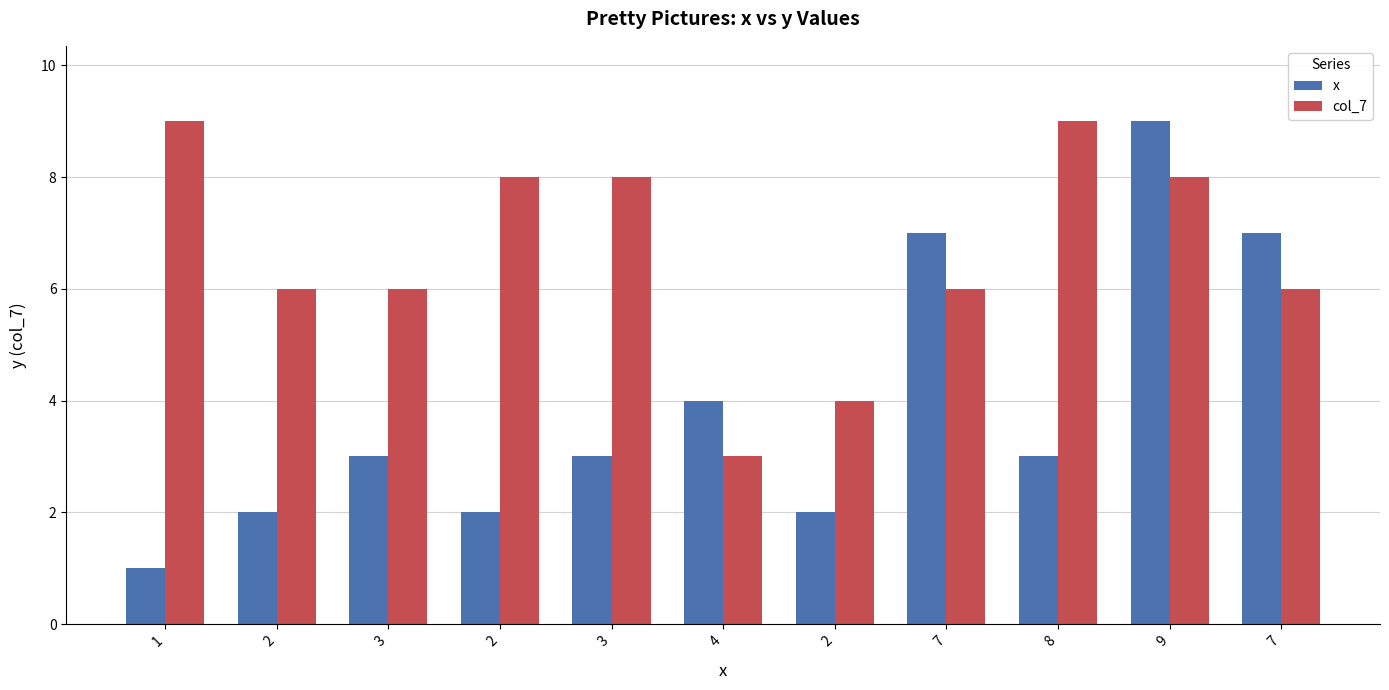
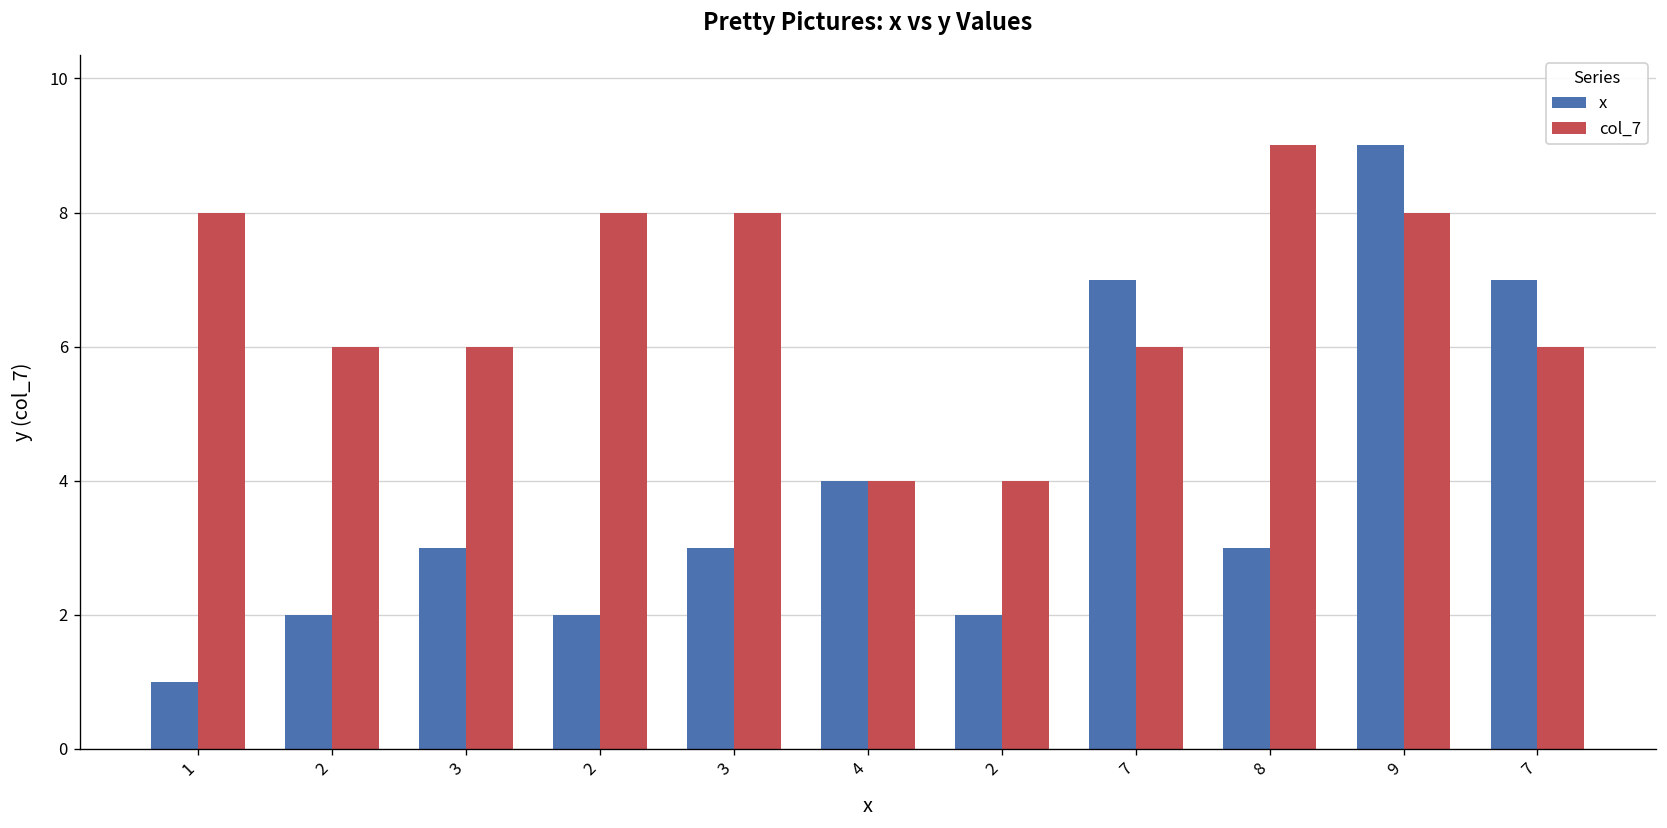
col_7, 1: 9 -> 8
col_7, 4: 3 -> 4
